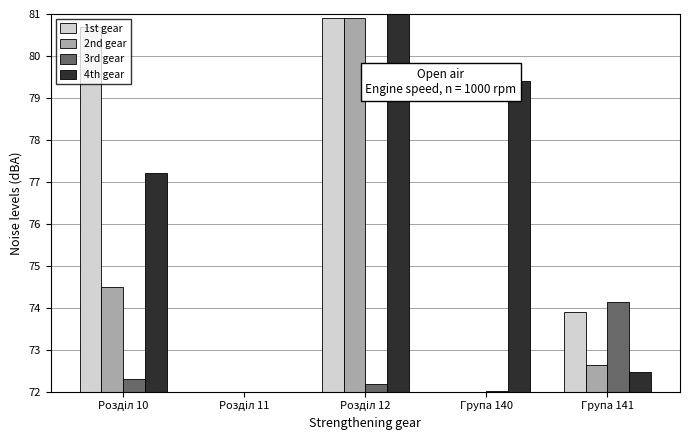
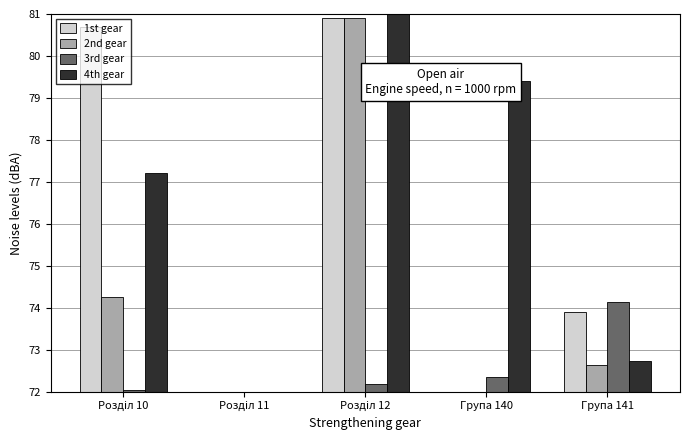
2nd gear, Розділ 10: 74.5 -> 74.3
3rd gear, Розділ 10: 72.3 -> 72.0
3rd gear, Група 140: 72.0 -> 72.4
4th gear, Група 141: 72.5 -> 72.7
